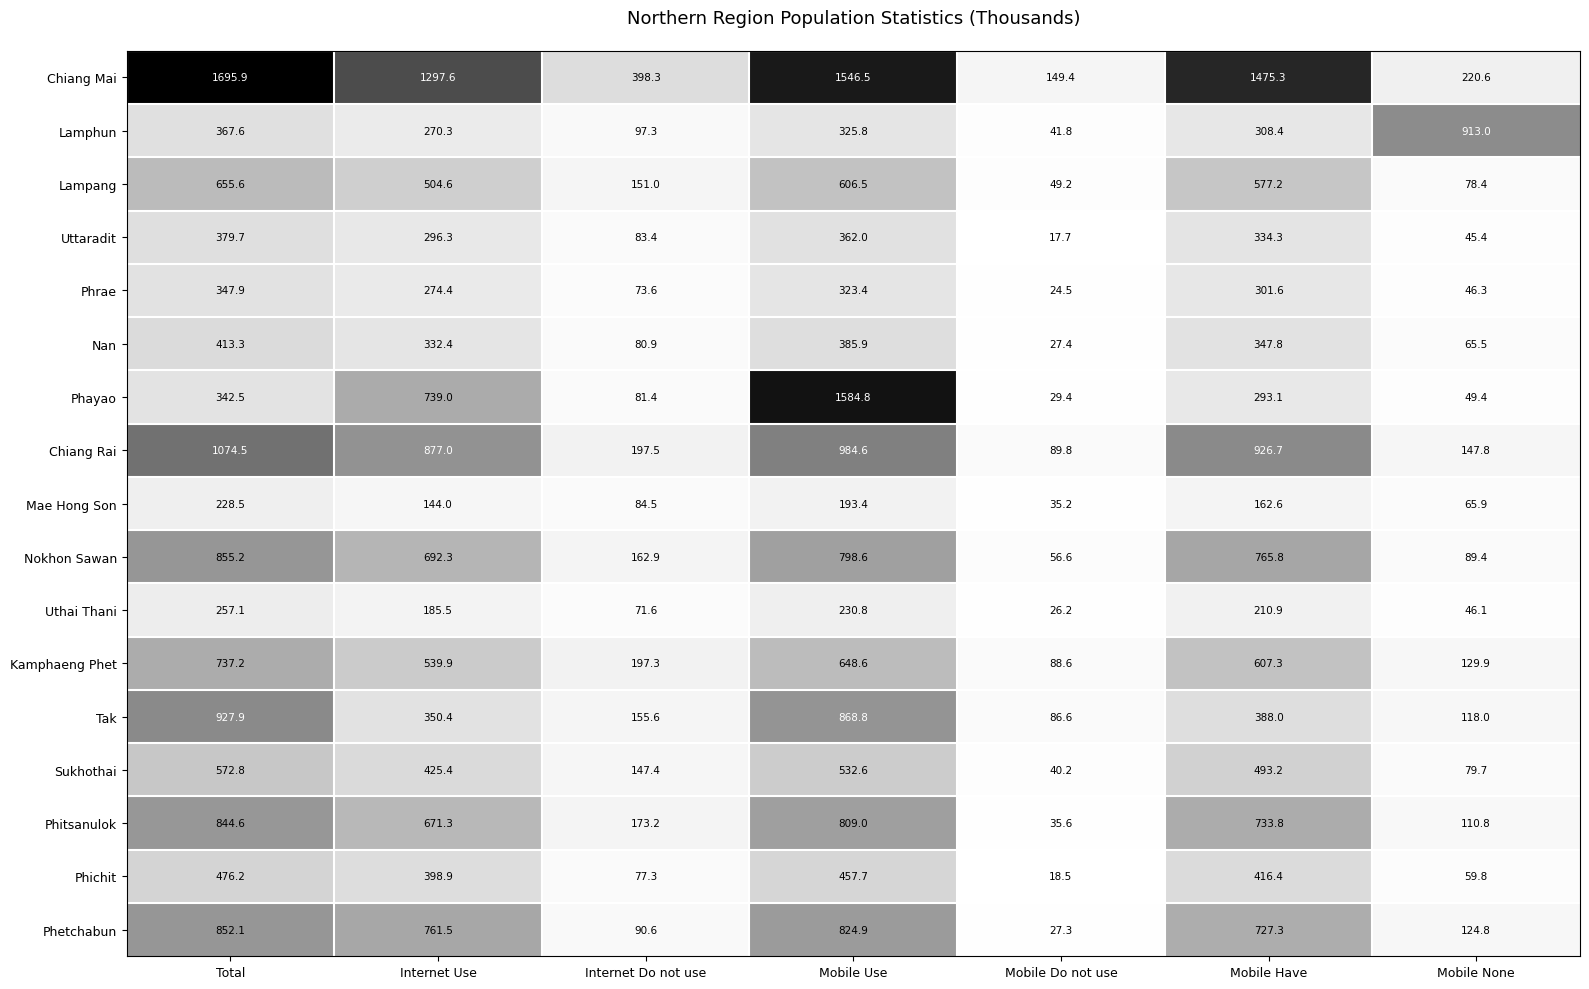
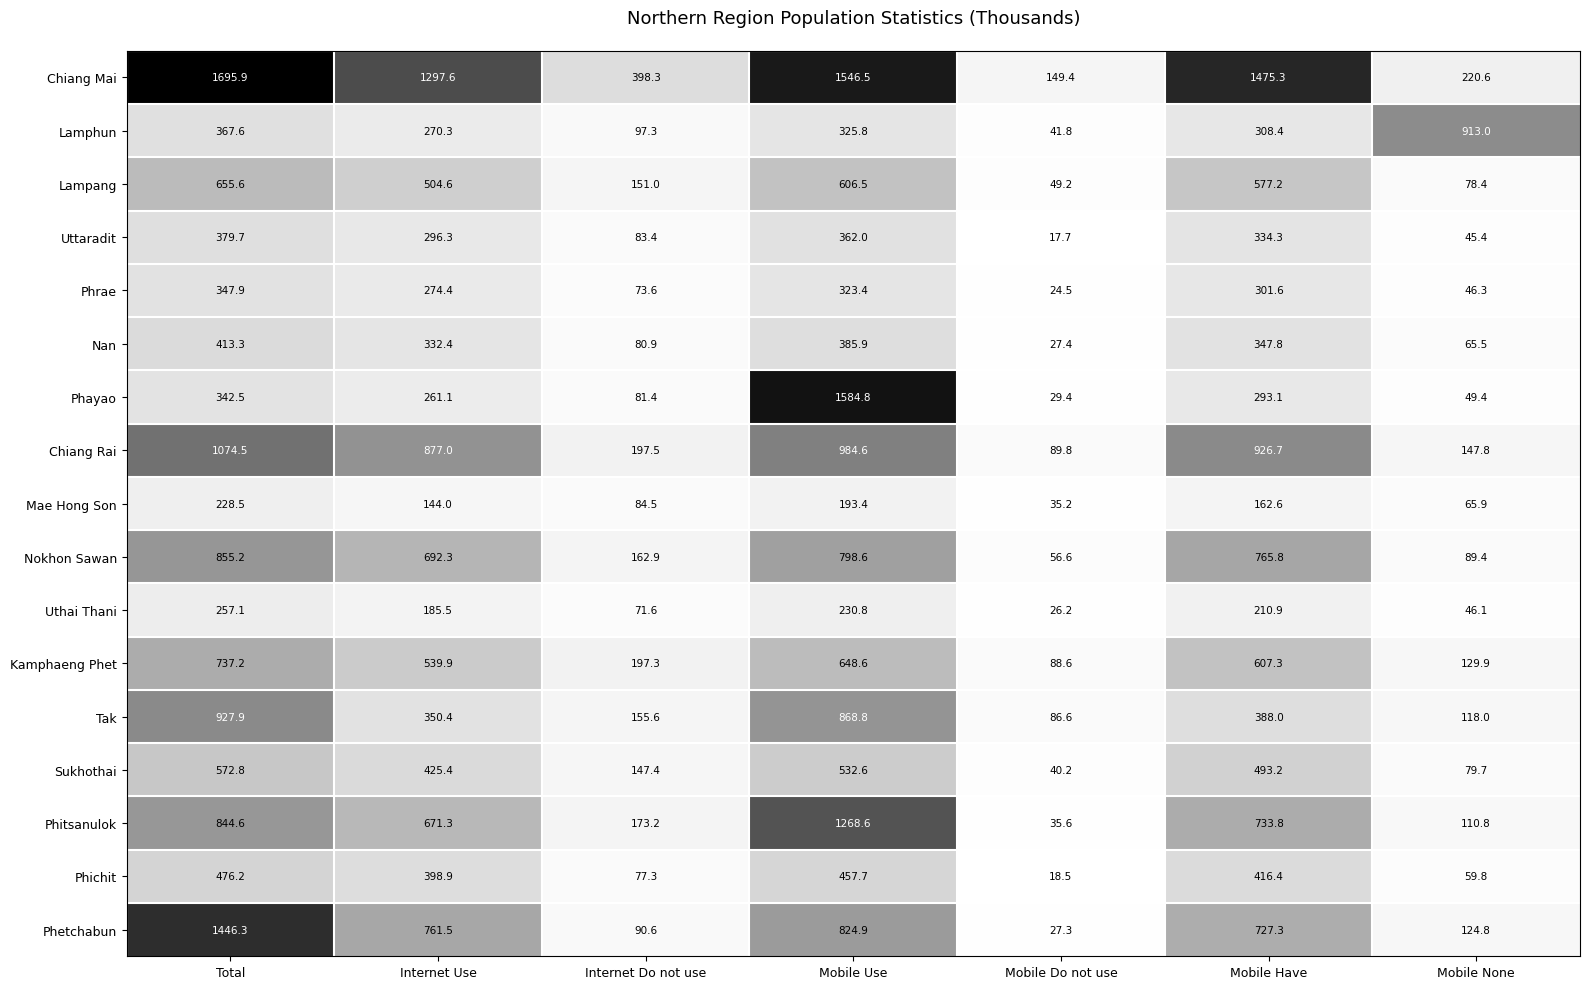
Phayao, Internet Use: 739.0 -> 261.1
Phitsanulok, Mobile Use: 809.0 -> 1268.6
Phetchabun, Total: 852.1 -> 1446.3
